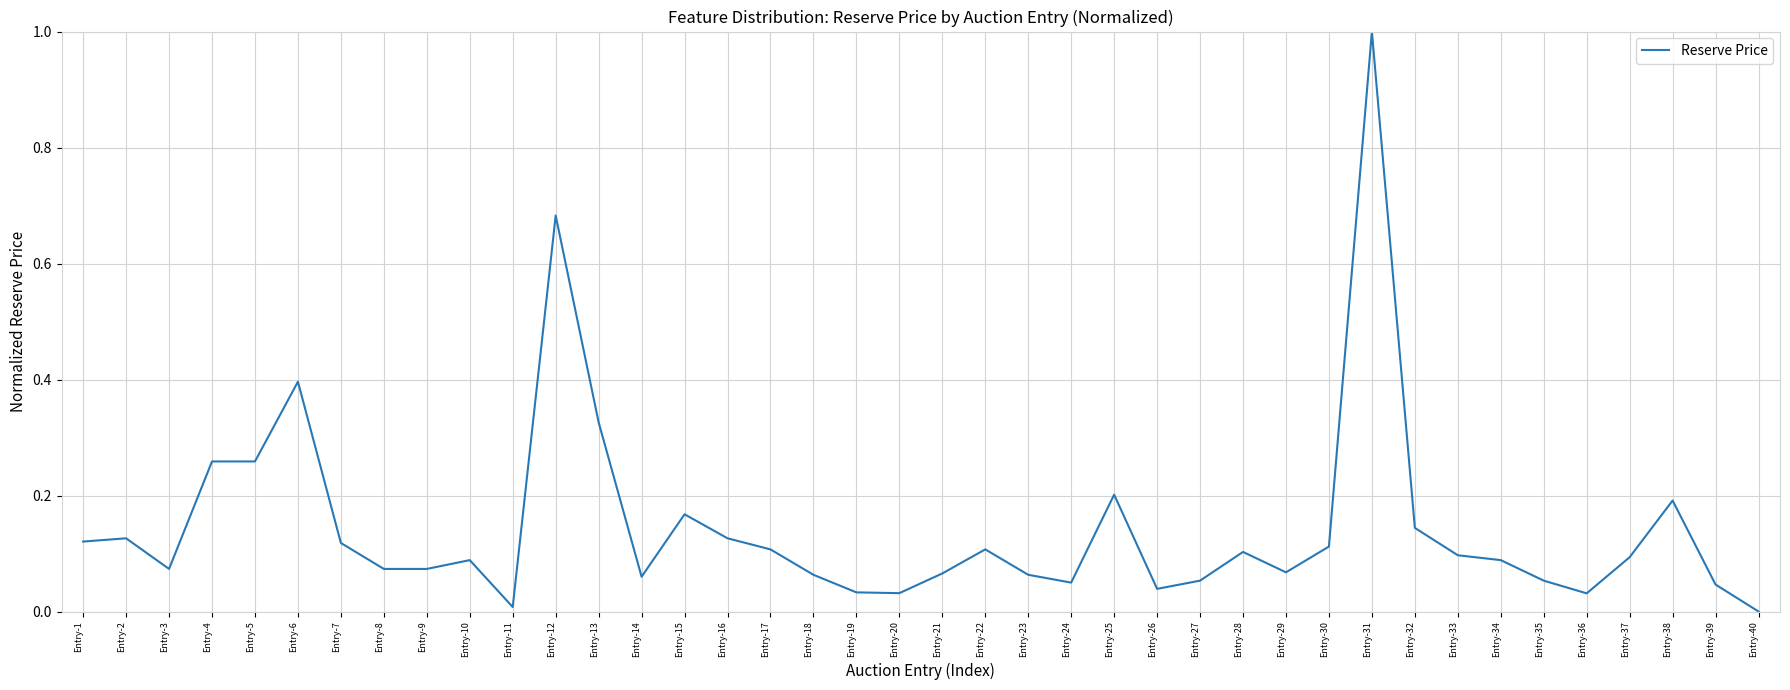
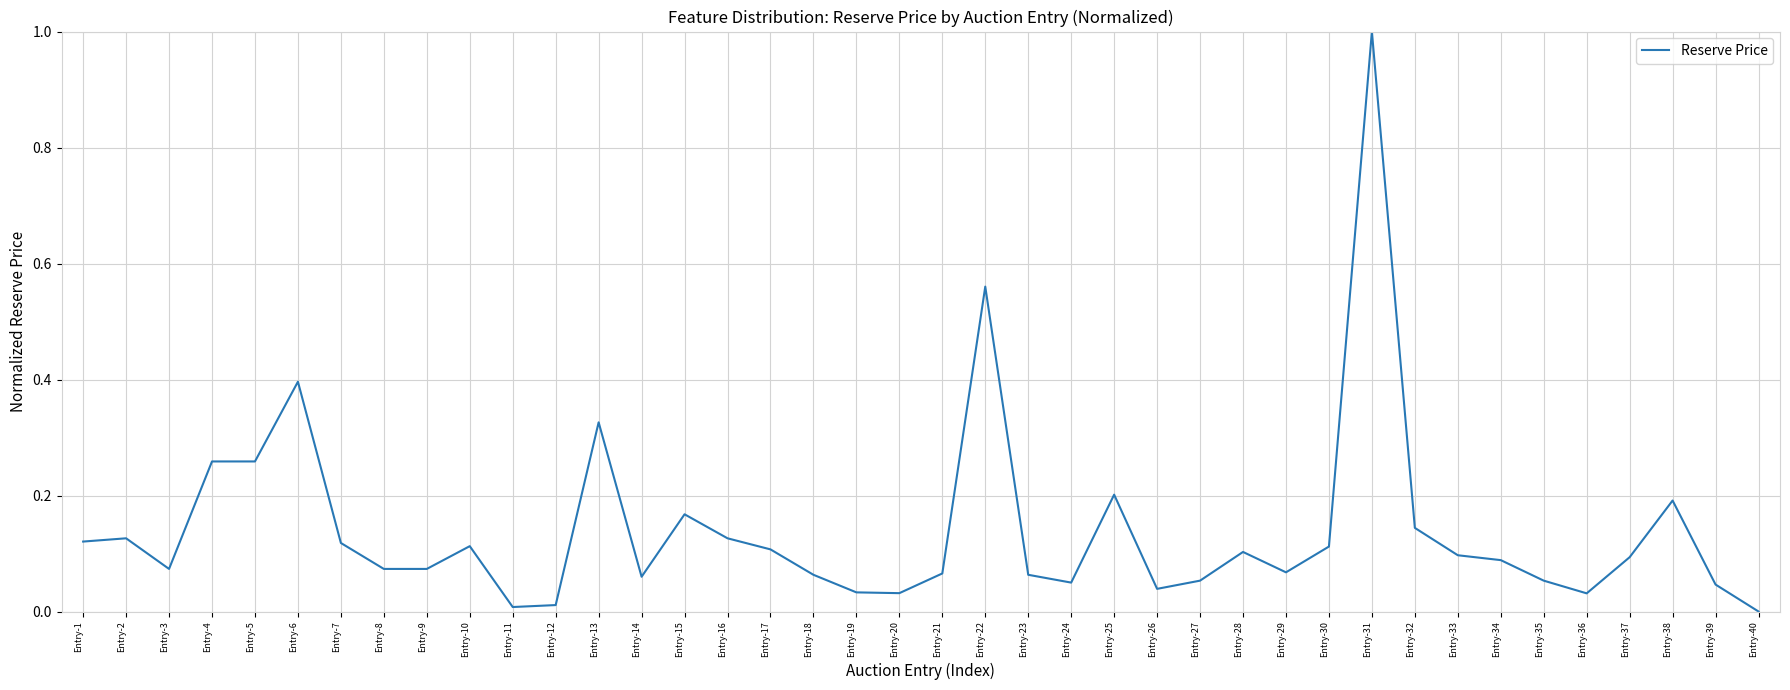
Entry-10: 0.09 -> 0.11
Entry-12: 0.68 -> 0.01
Entry-22: 0.11 -> 0.56
